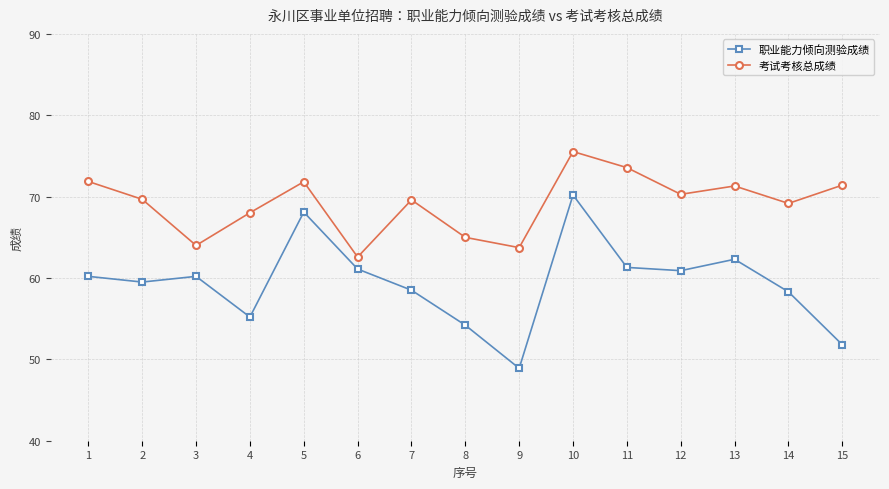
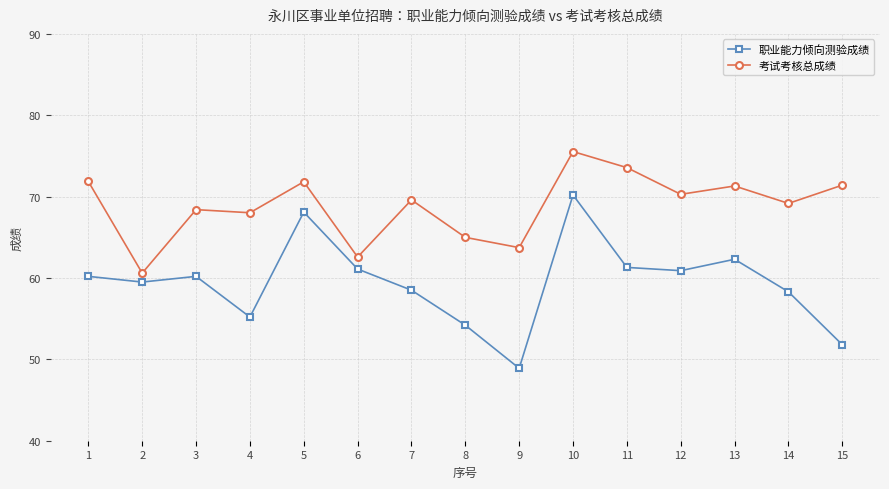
考试考核总成绩, 2: 70 -> 61
考试考核总成绩, 3: 64 -> 68
